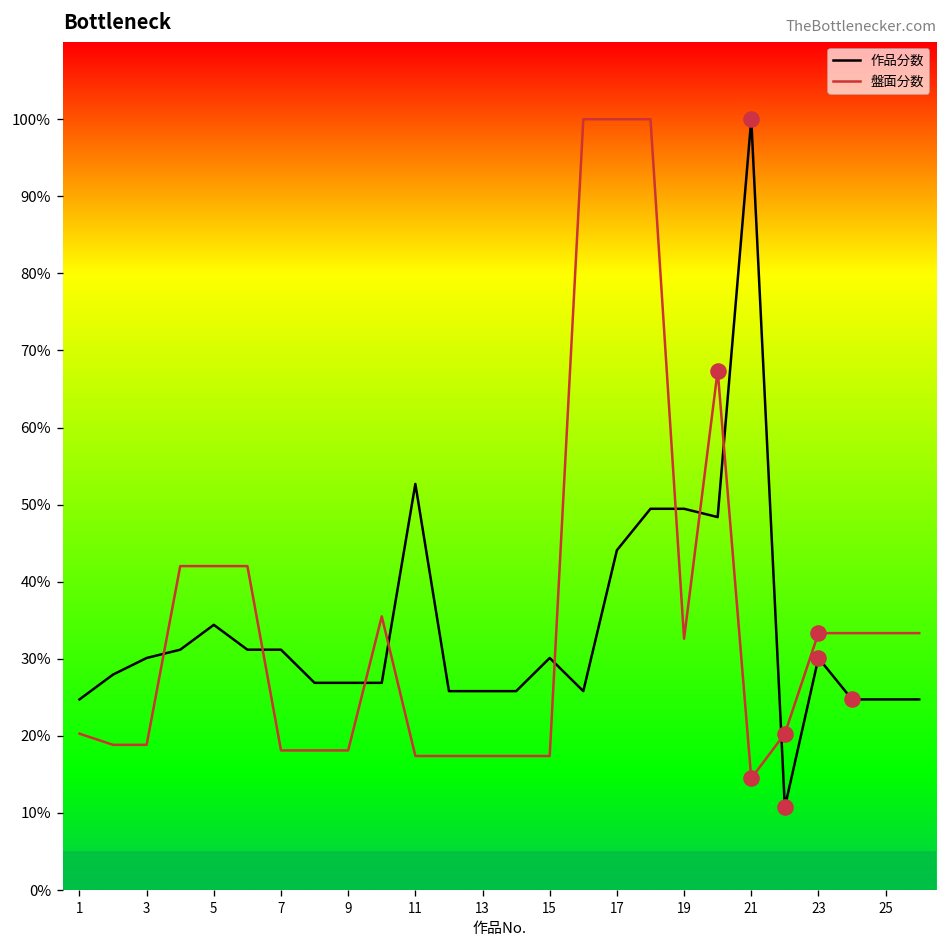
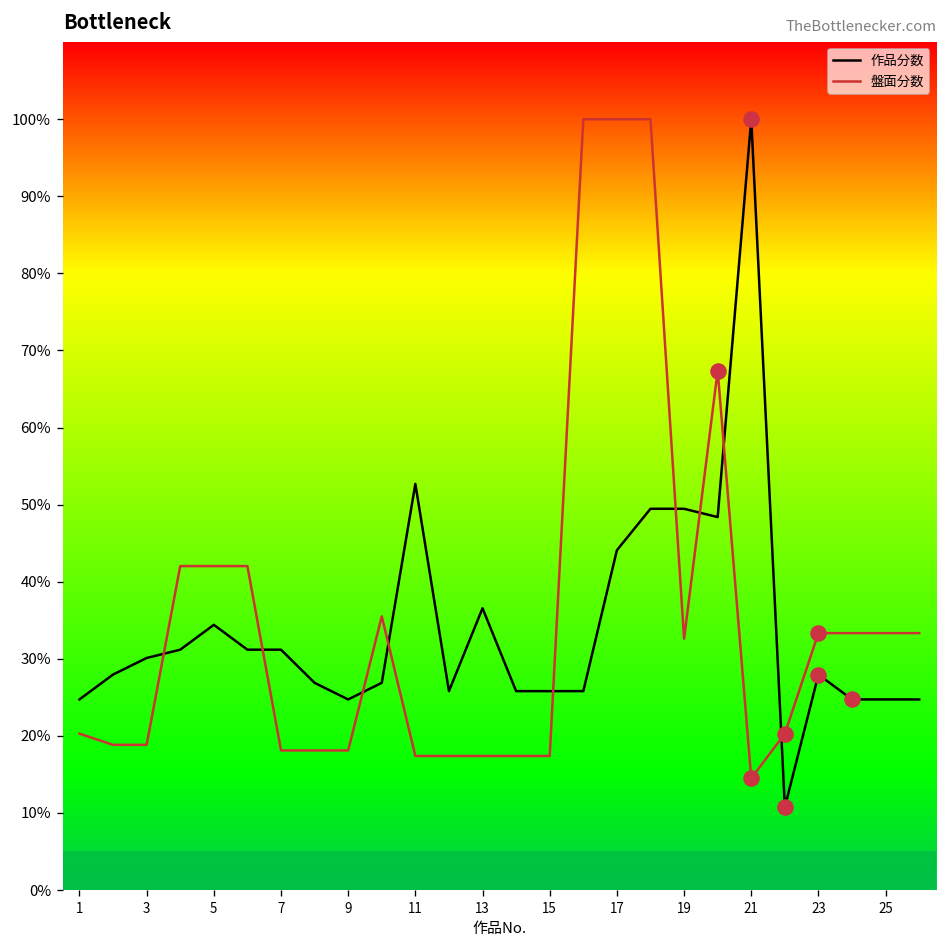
作品分数, 9: 27% -> 25%
作品分数, 13: 26% -> 37%
作品分数, 15: 30% -> 26%
作品分数, 23: 30% -> 28%
